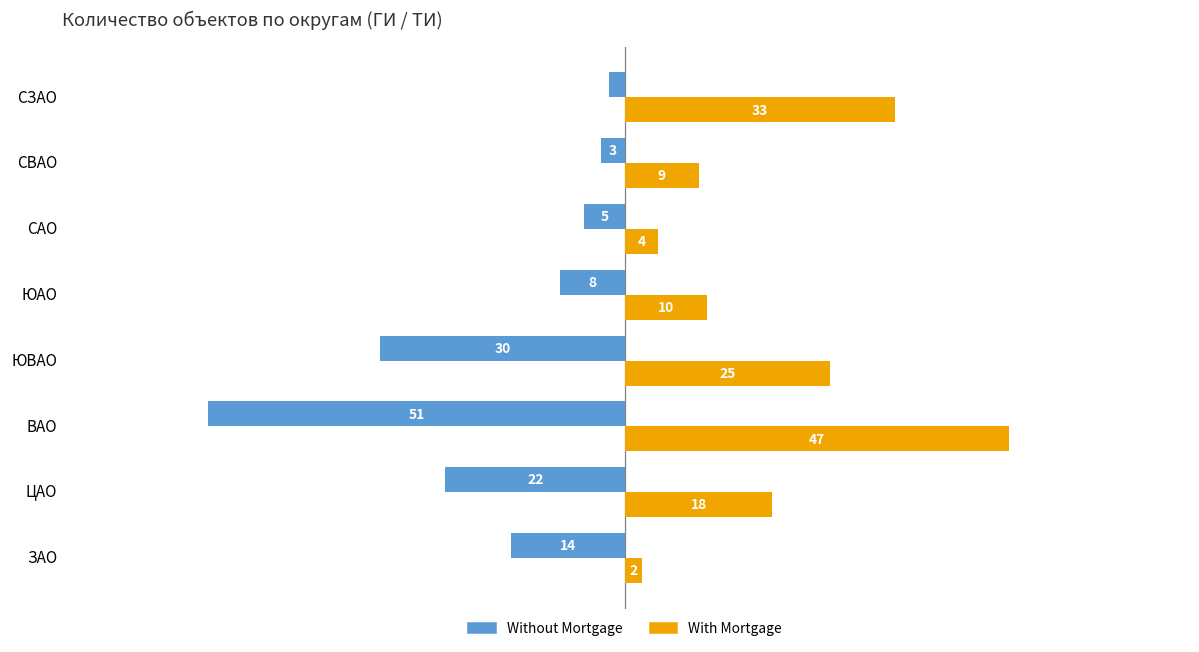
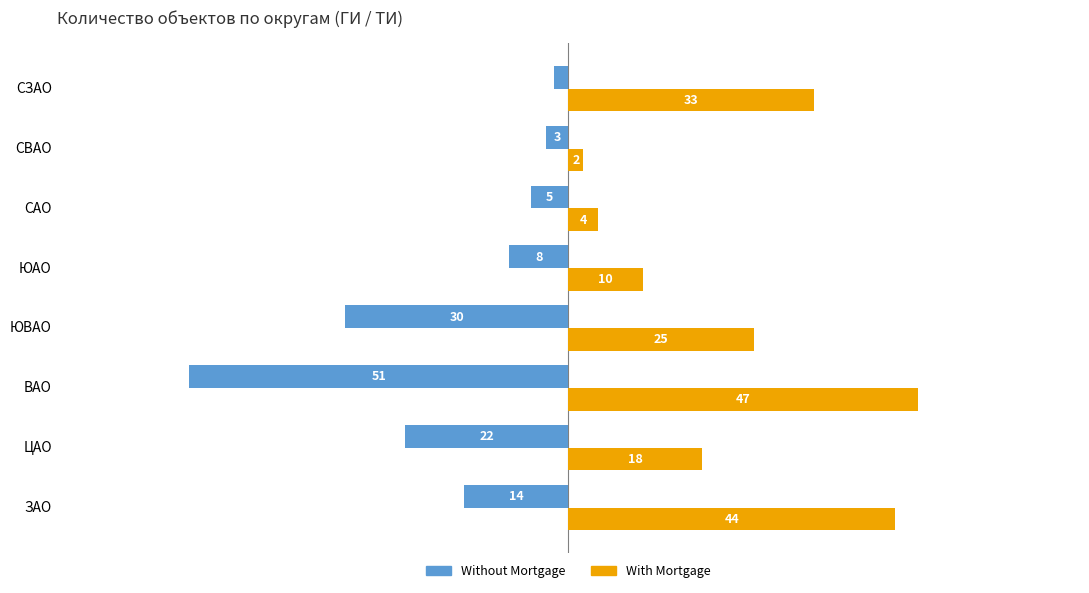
With Mortgage, СВАО: 9 -> 2
With Mortgage, ЗАО: 2 -> 44
